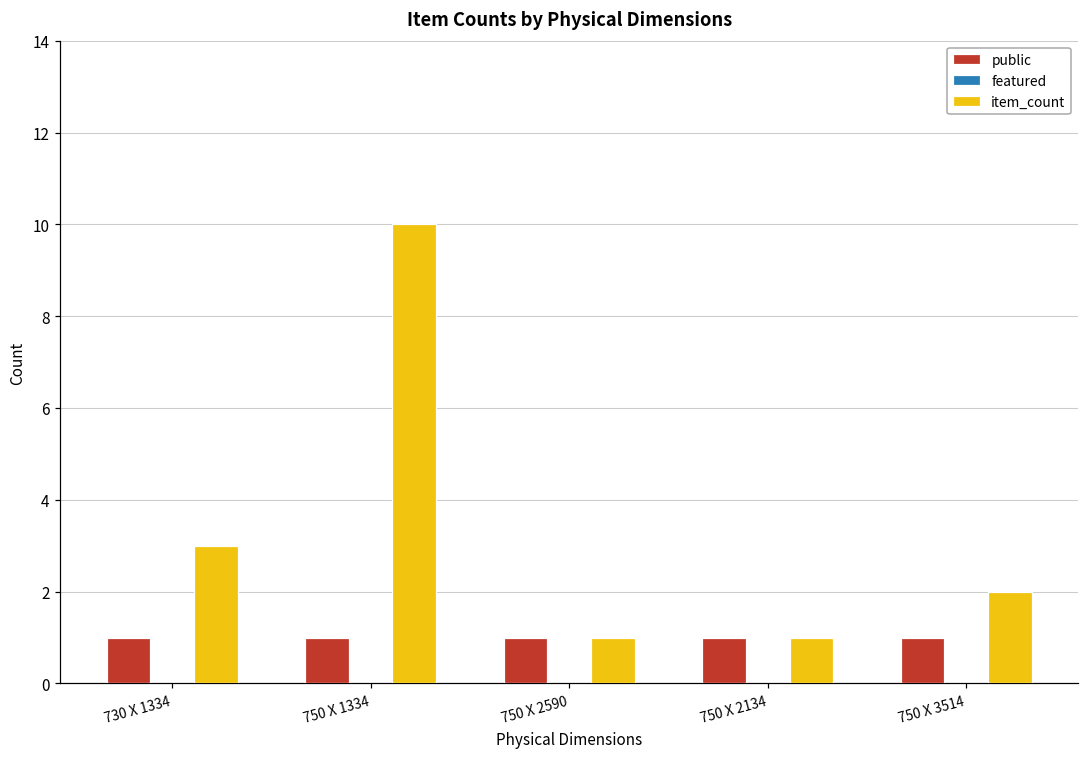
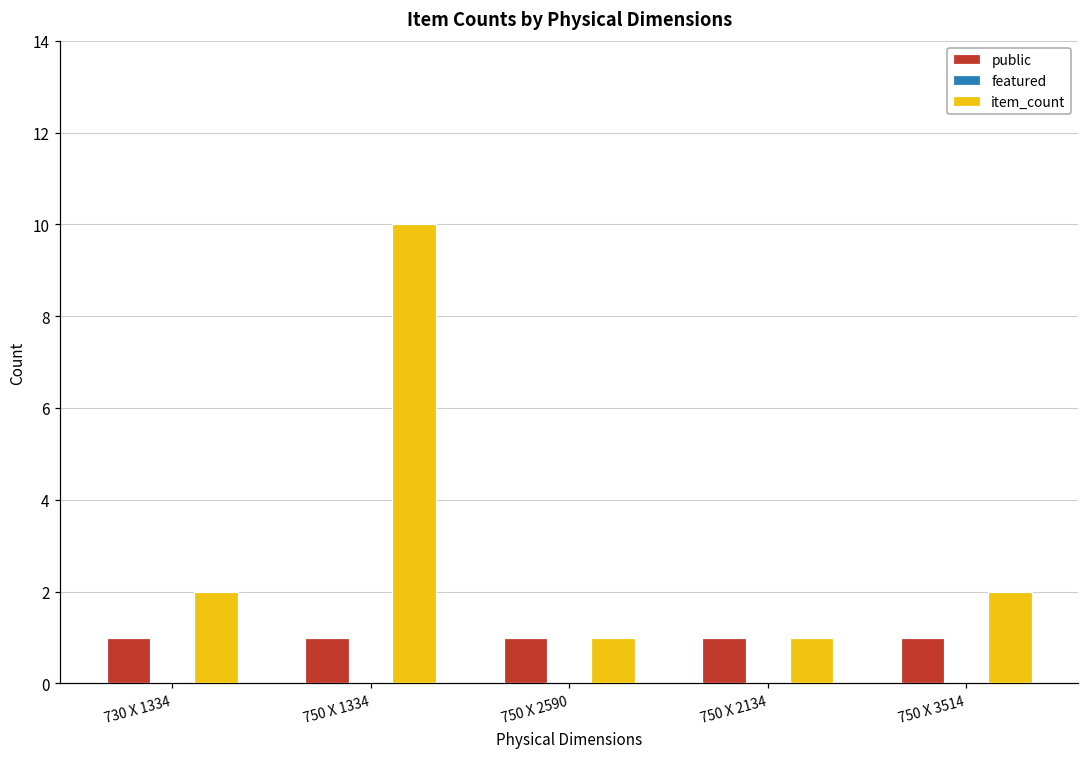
item_count, 730 X 1334: 3 -> 2
